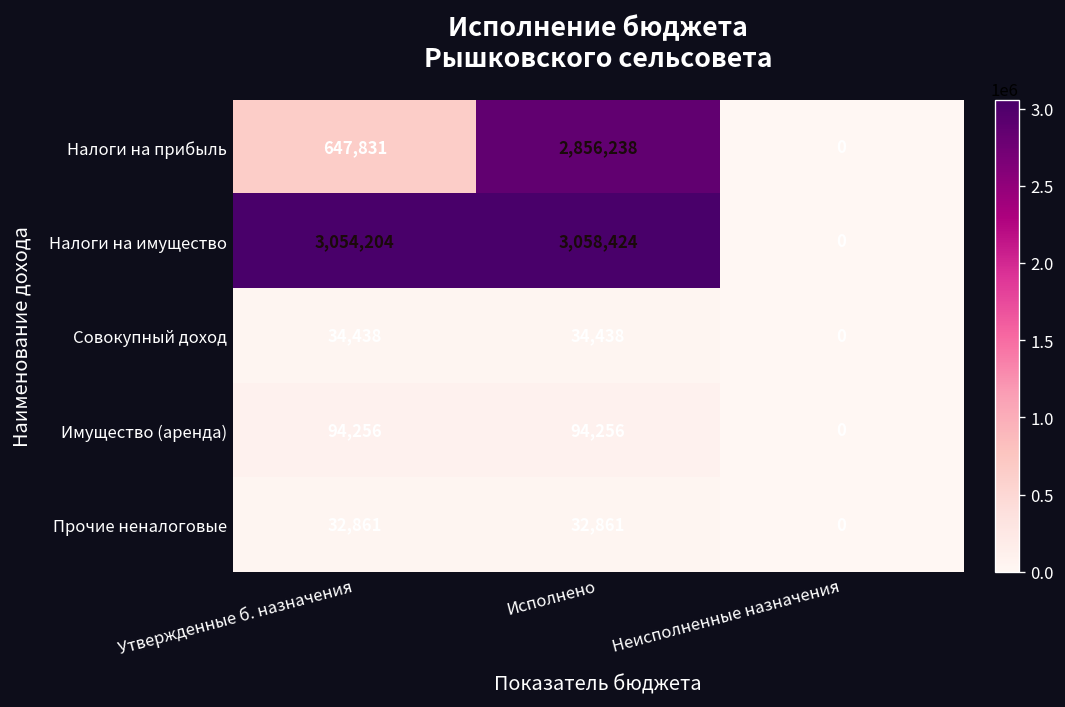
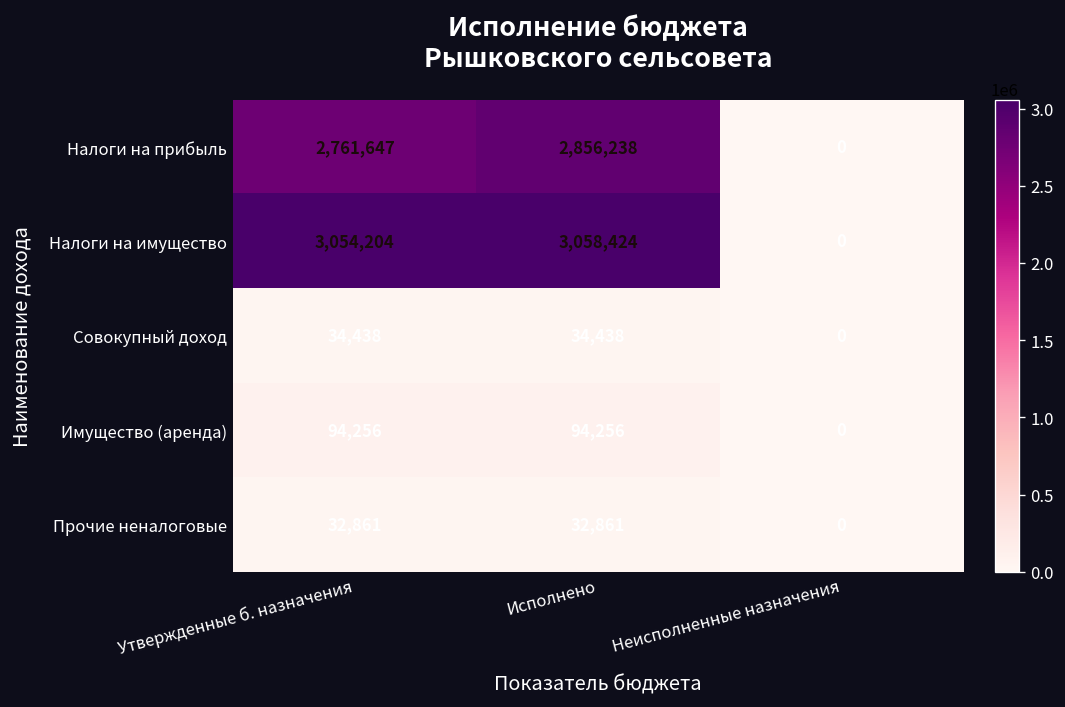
Налоги на прибыль, Утвержденные б. назначения: 647,831 -> 2,761,647
